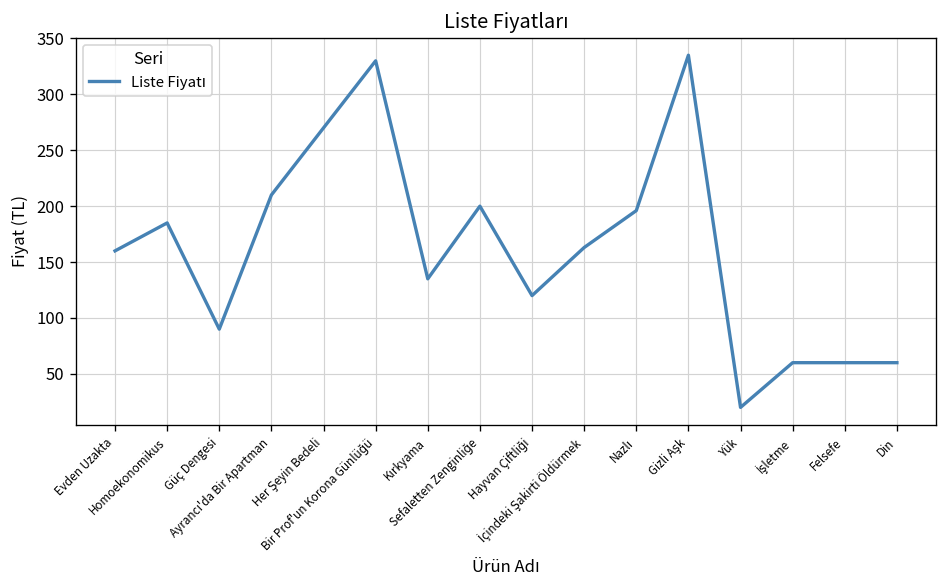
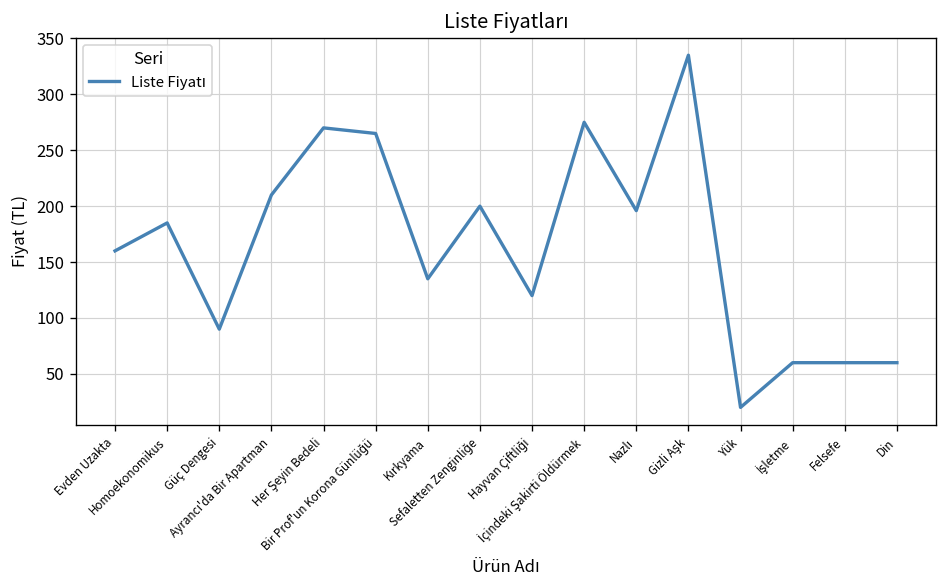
Bir Prof'un Korona Günlüğü: 330 -> 270
İçindeki Şakirti Öldürmek: 160 -> 280
